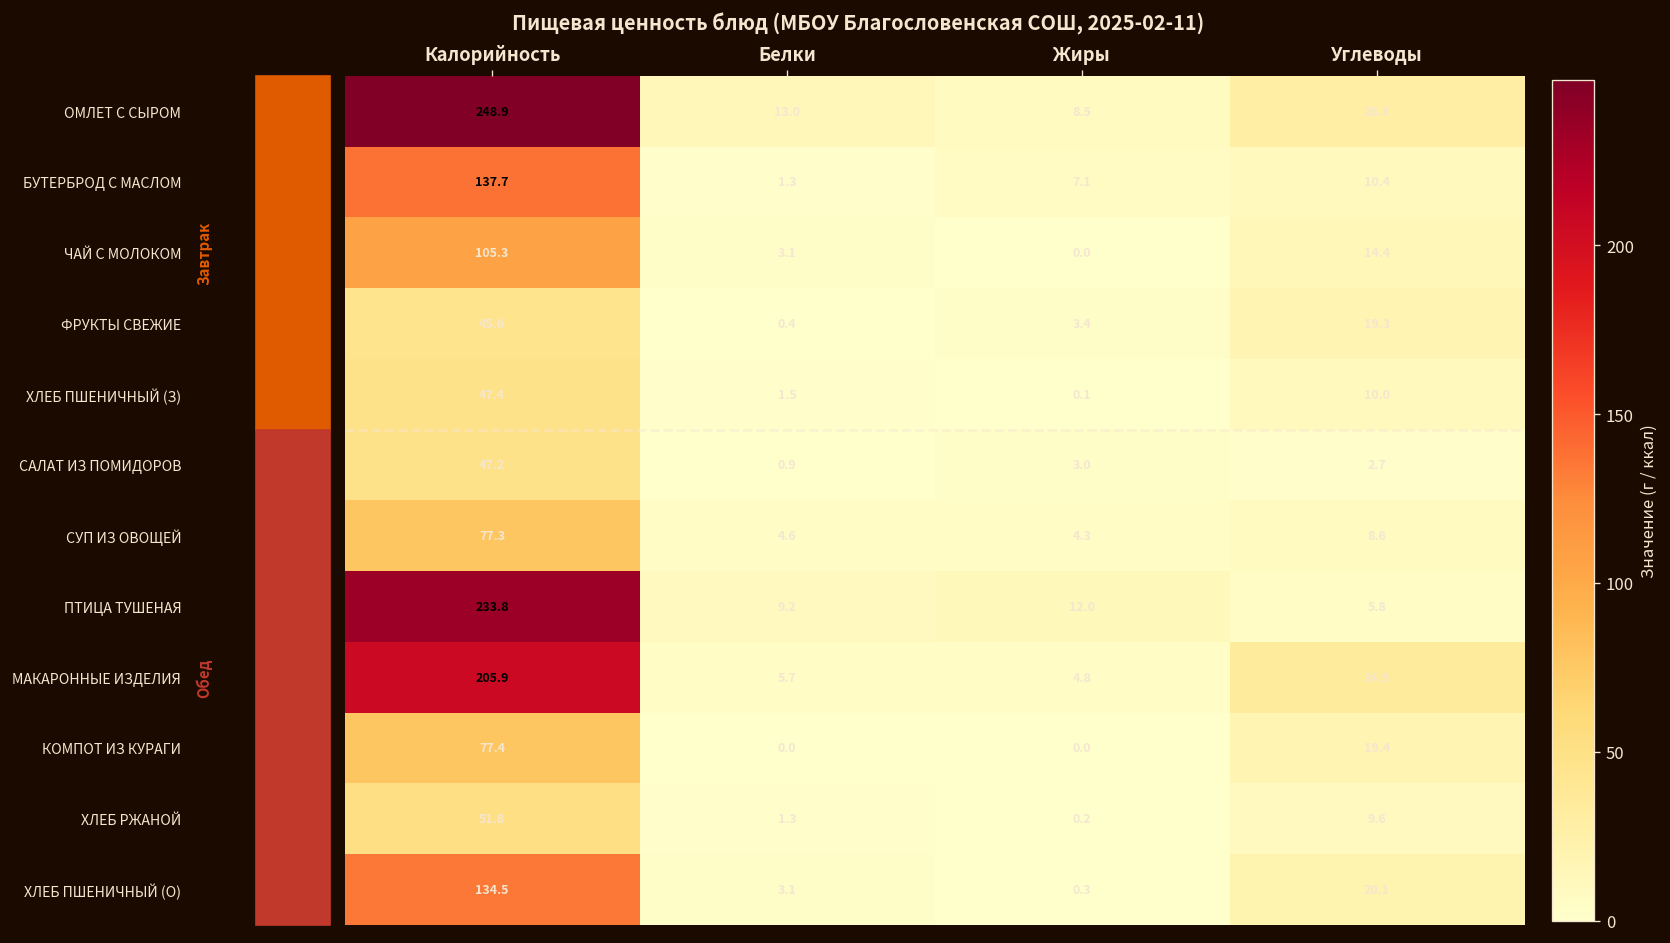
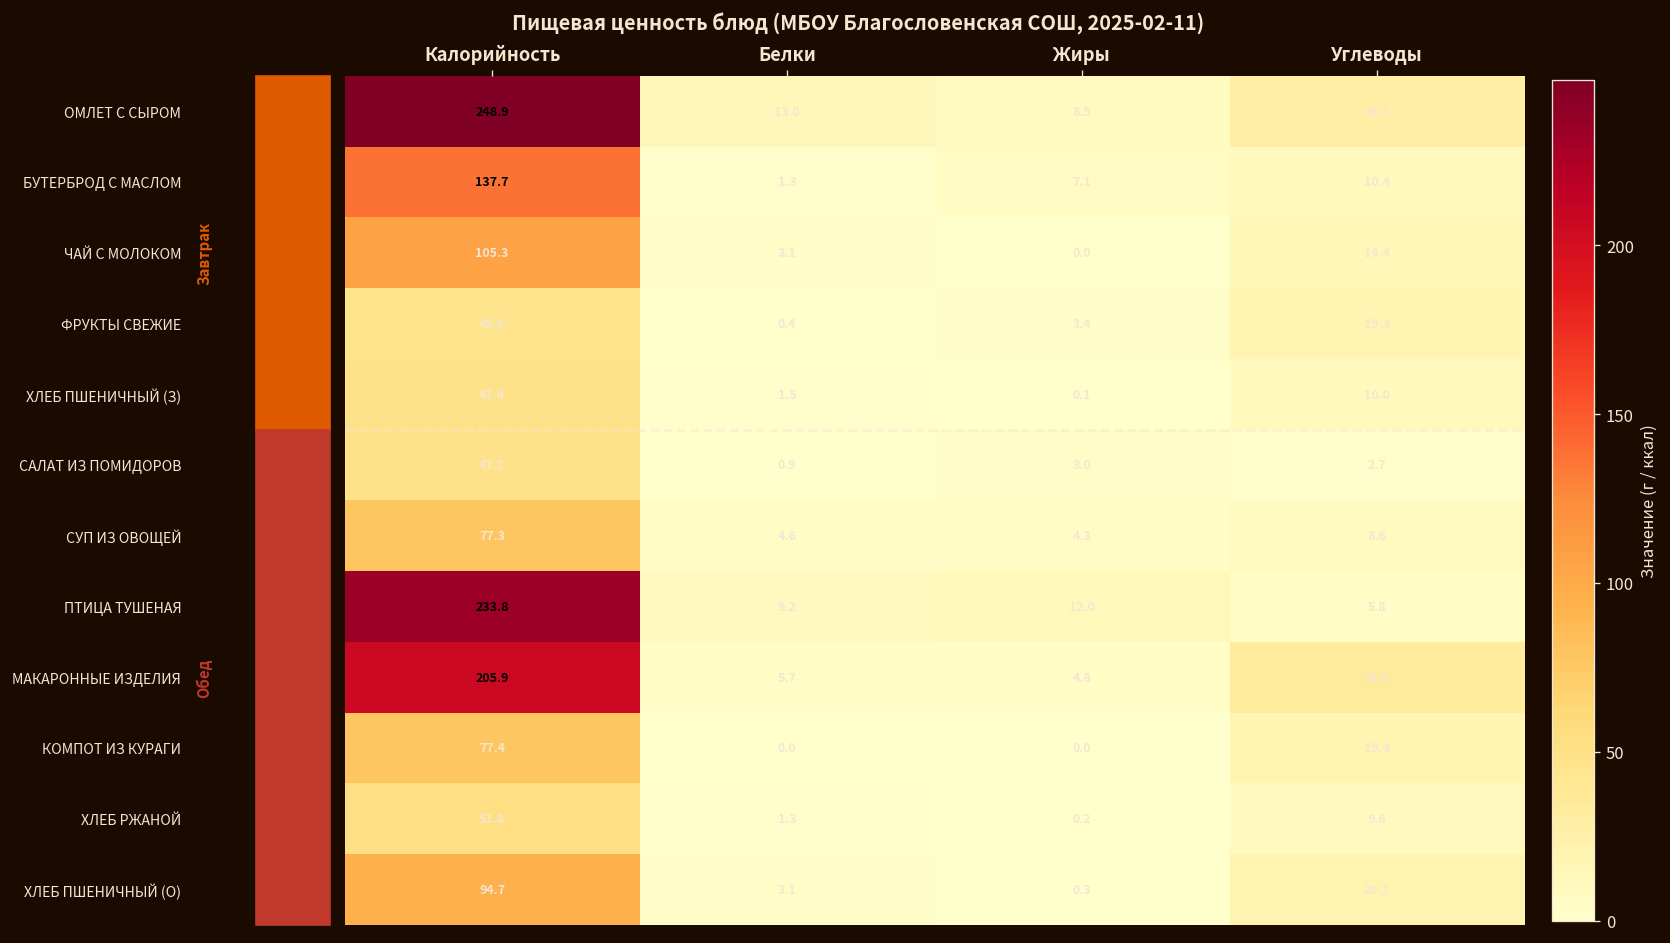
ХЛЕБ ПШЕНИЧНЫЙ (О), Калорийность: 134.5 -> 94.7
